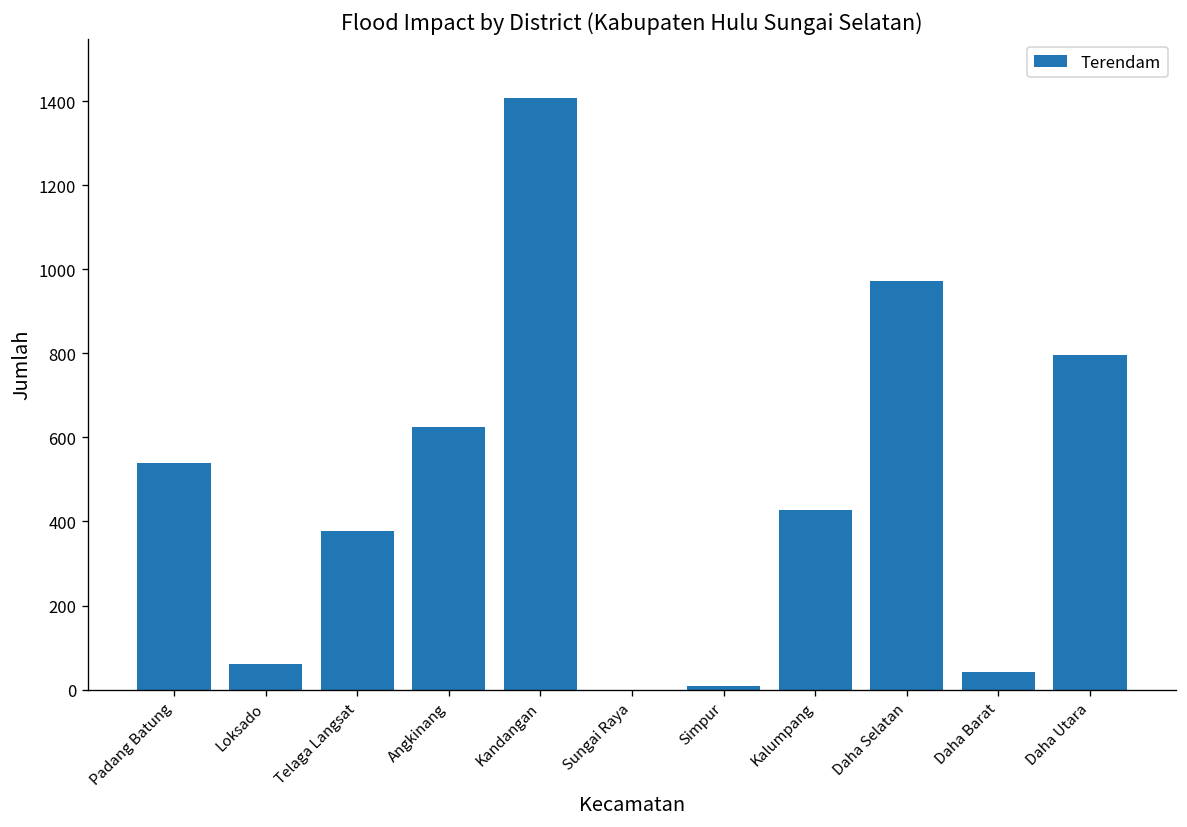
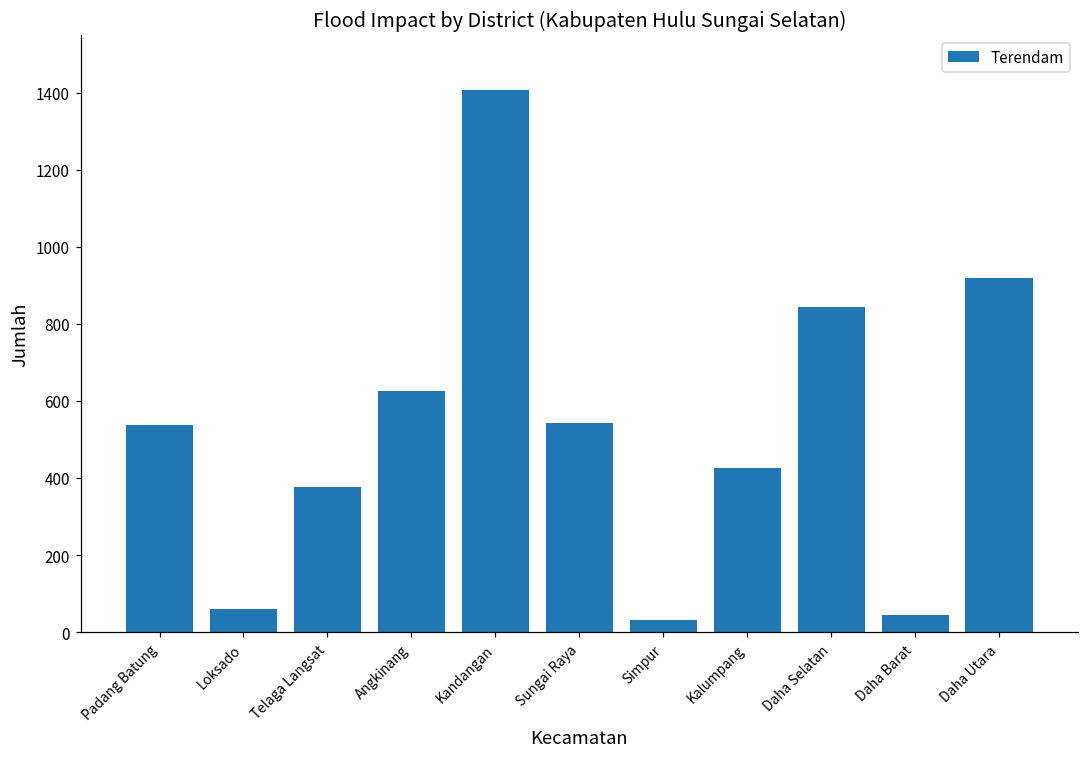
Sungai Raya: 0 -> 540
Simpur: 10 -> 30
Daha Selatan: 970 -> 840
Daha Utara: 800 -> 920
